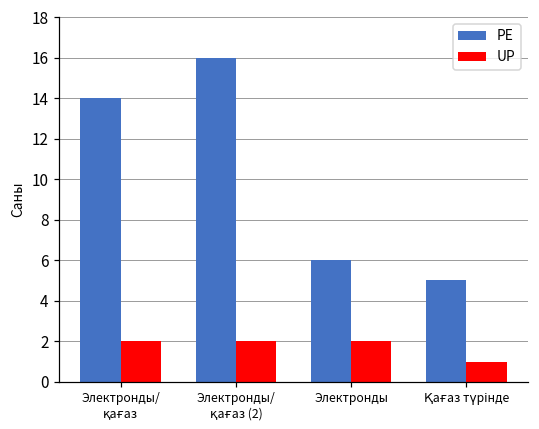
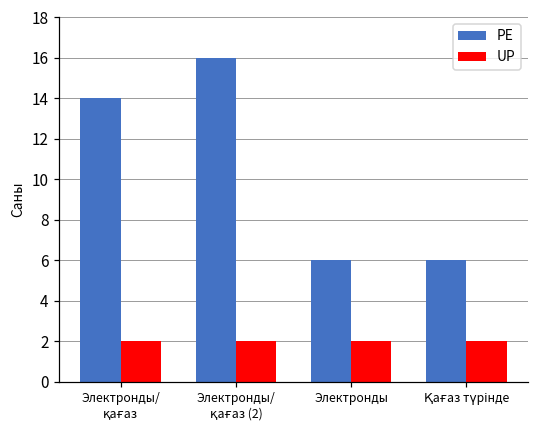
PE, Қағаз түрінде: 5 -> 6
UP, Қағаз түрінде: 1 -> 2
